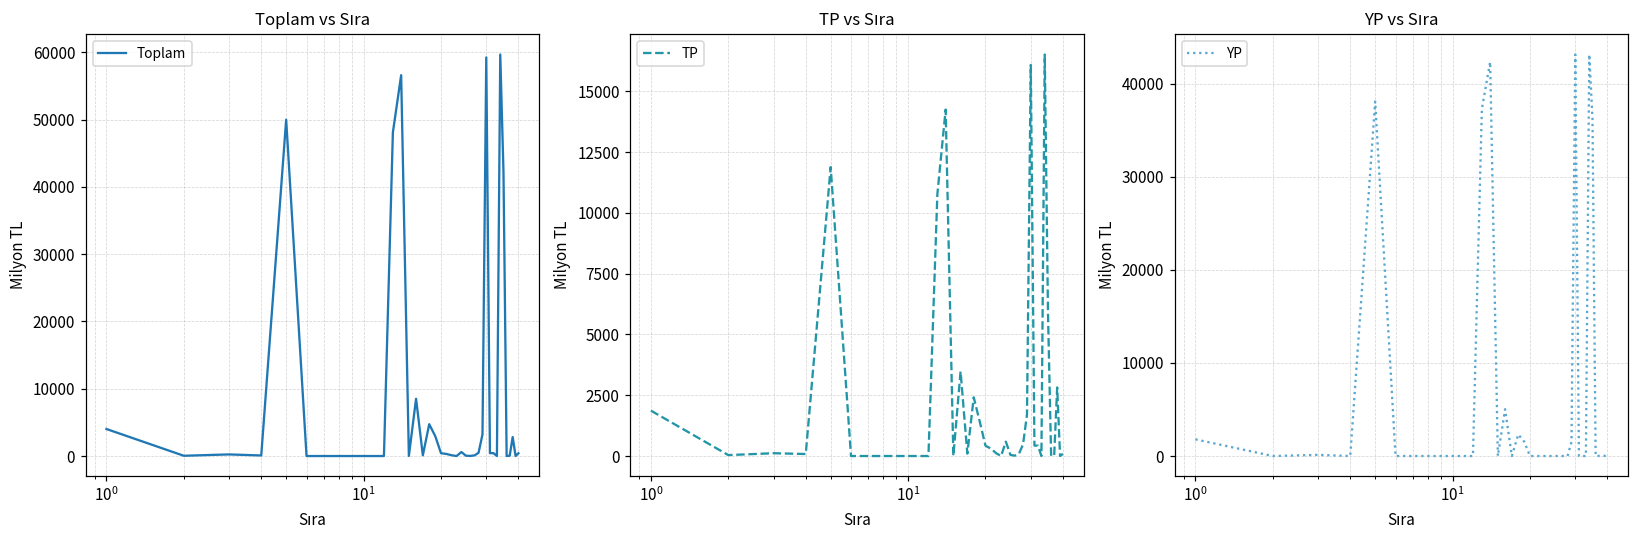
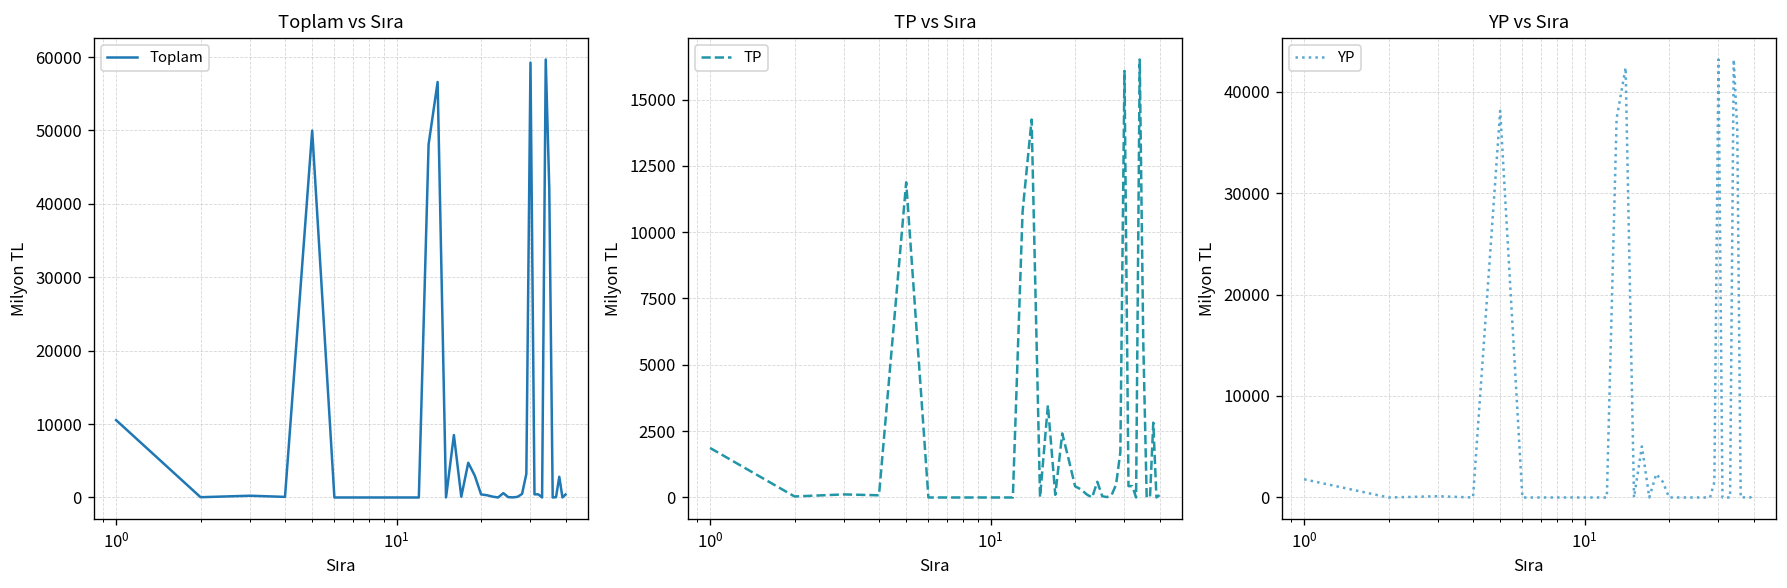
Toplam vs Sıra, 10^0: 4000 -> 11000
